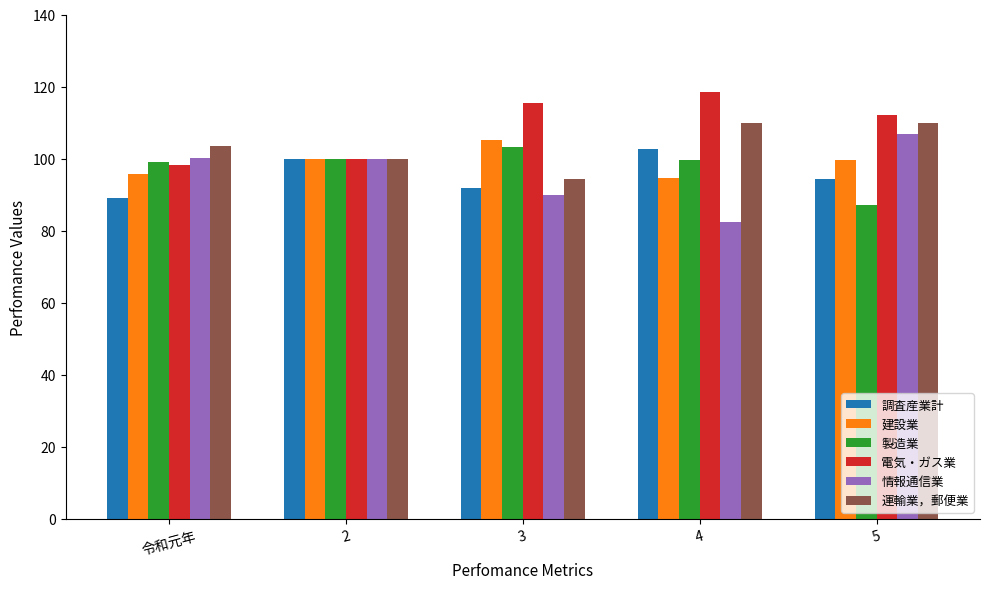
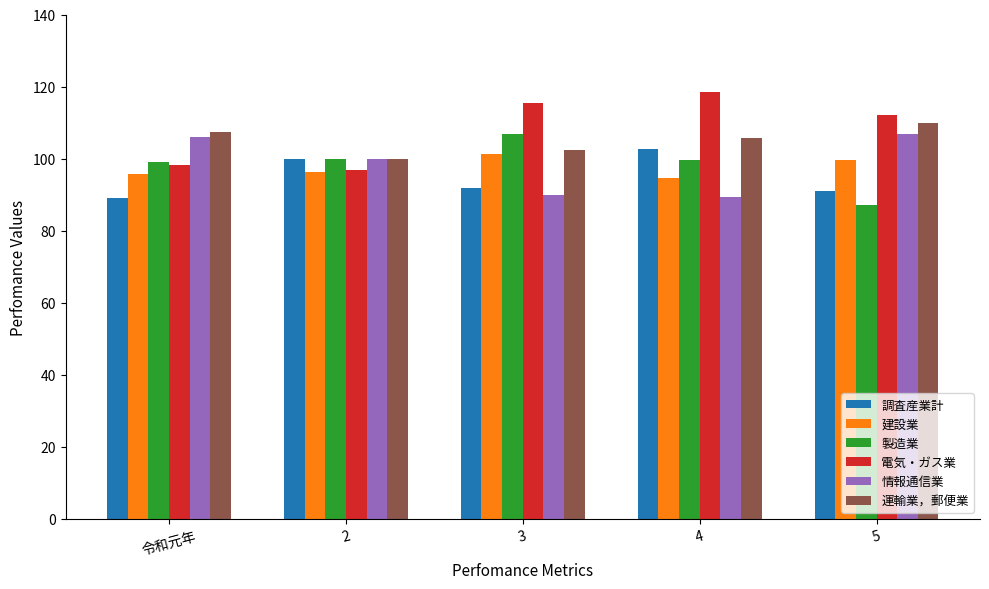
情報通信業, 令和元年: 100 -> 106
運輸業，郵便業, 令和元年: 104 -> 108
建設業, 2: 100 -> 96
電気・ガス業, 2: 100 -> 97
建設業, 3: 105 -> 101
製造業, 3: 103 -> 107
運輸業，郵便業, 3: 94 -> 103
情報通信業, 4: 83 -> 89
運輸業，郵便業, 4: 110 -> 106
調査産業計, 5: 94 -> 91
